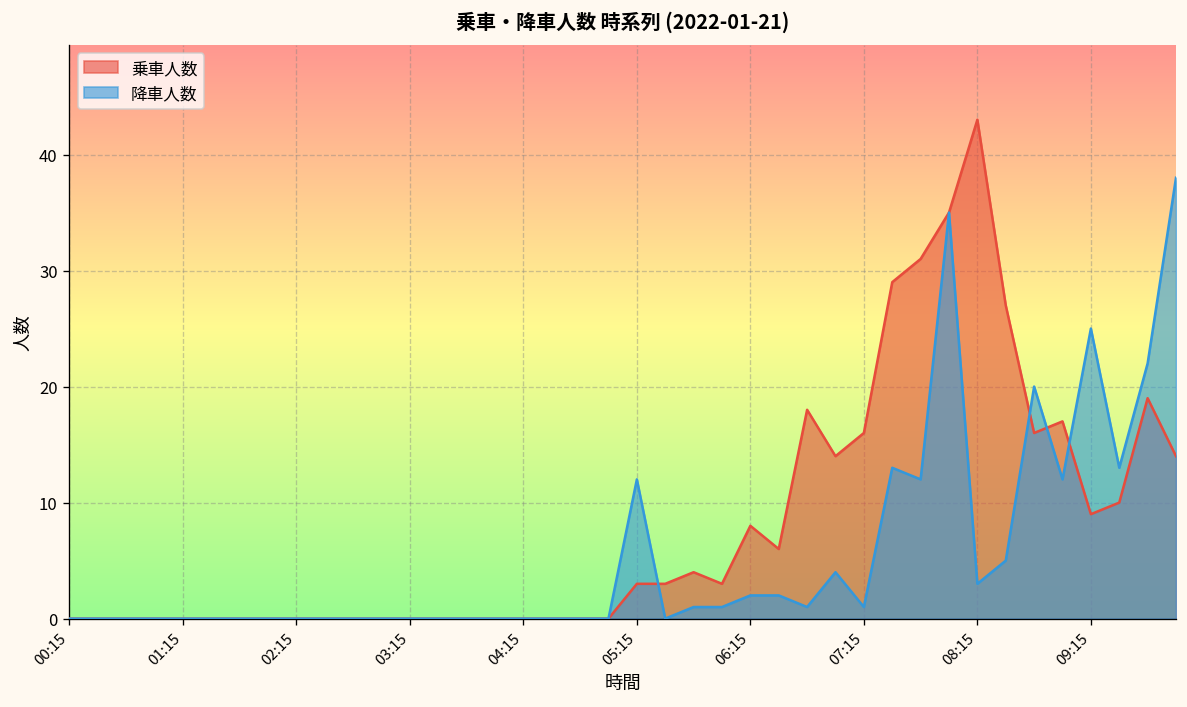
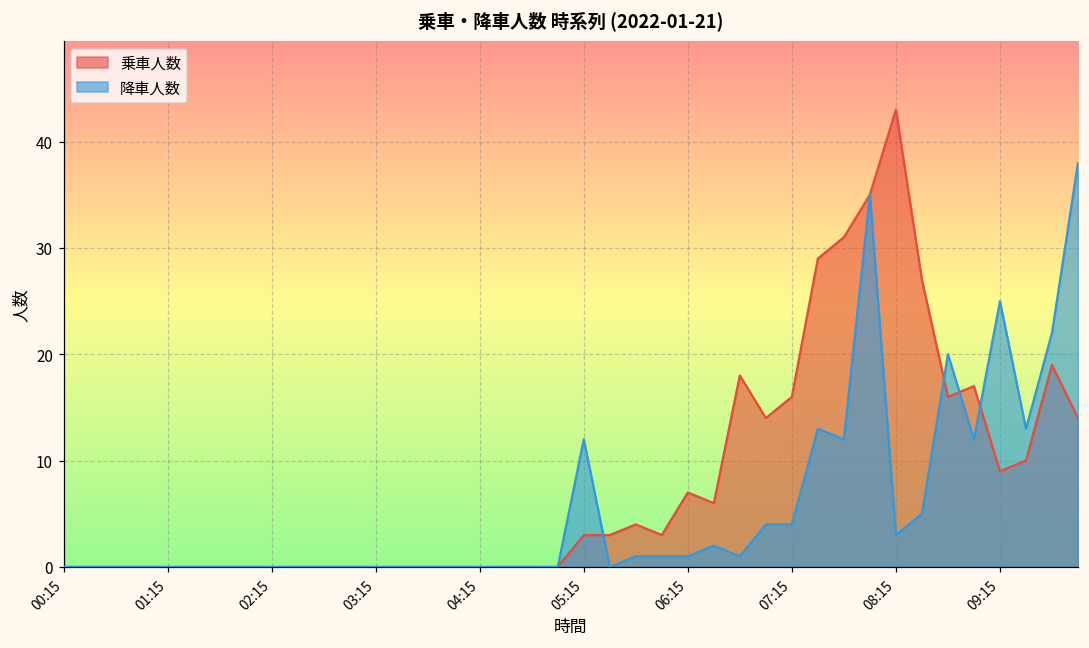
乗車人数, 06:15: 8 -> 7
降車人数, 06:15: 2 -> 1
降車人数, 07:15: 1 -> 4
